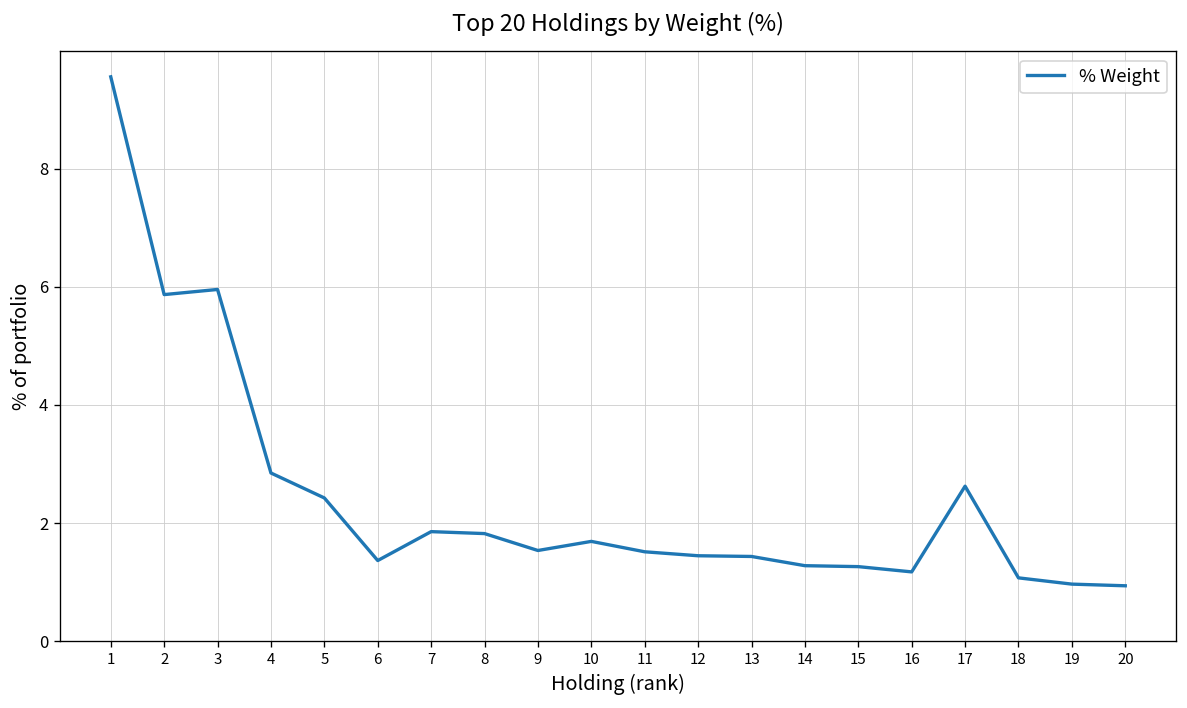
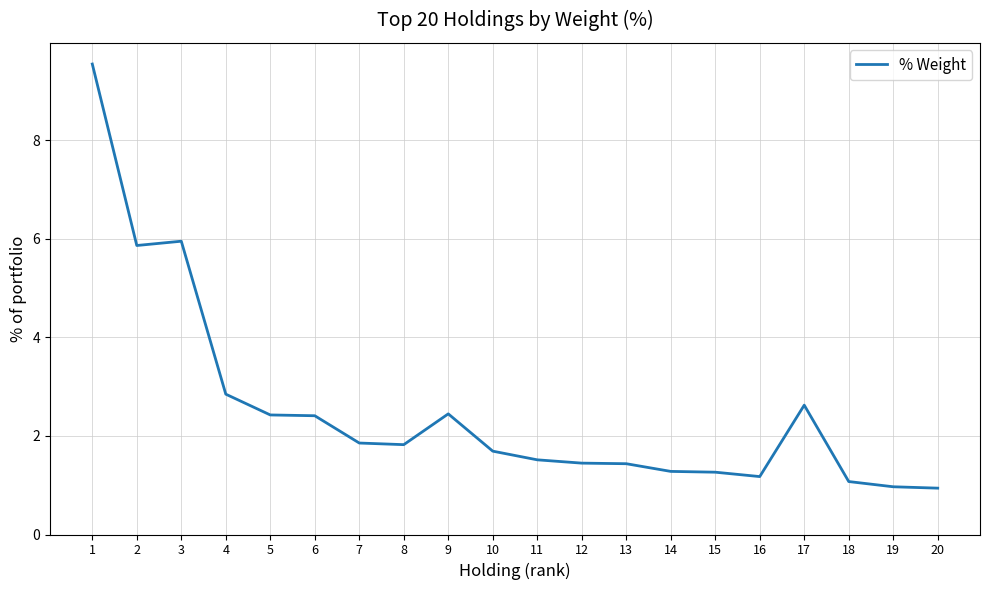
6: 1.4 -> 2.4
9: 1.5 -> 2.4
